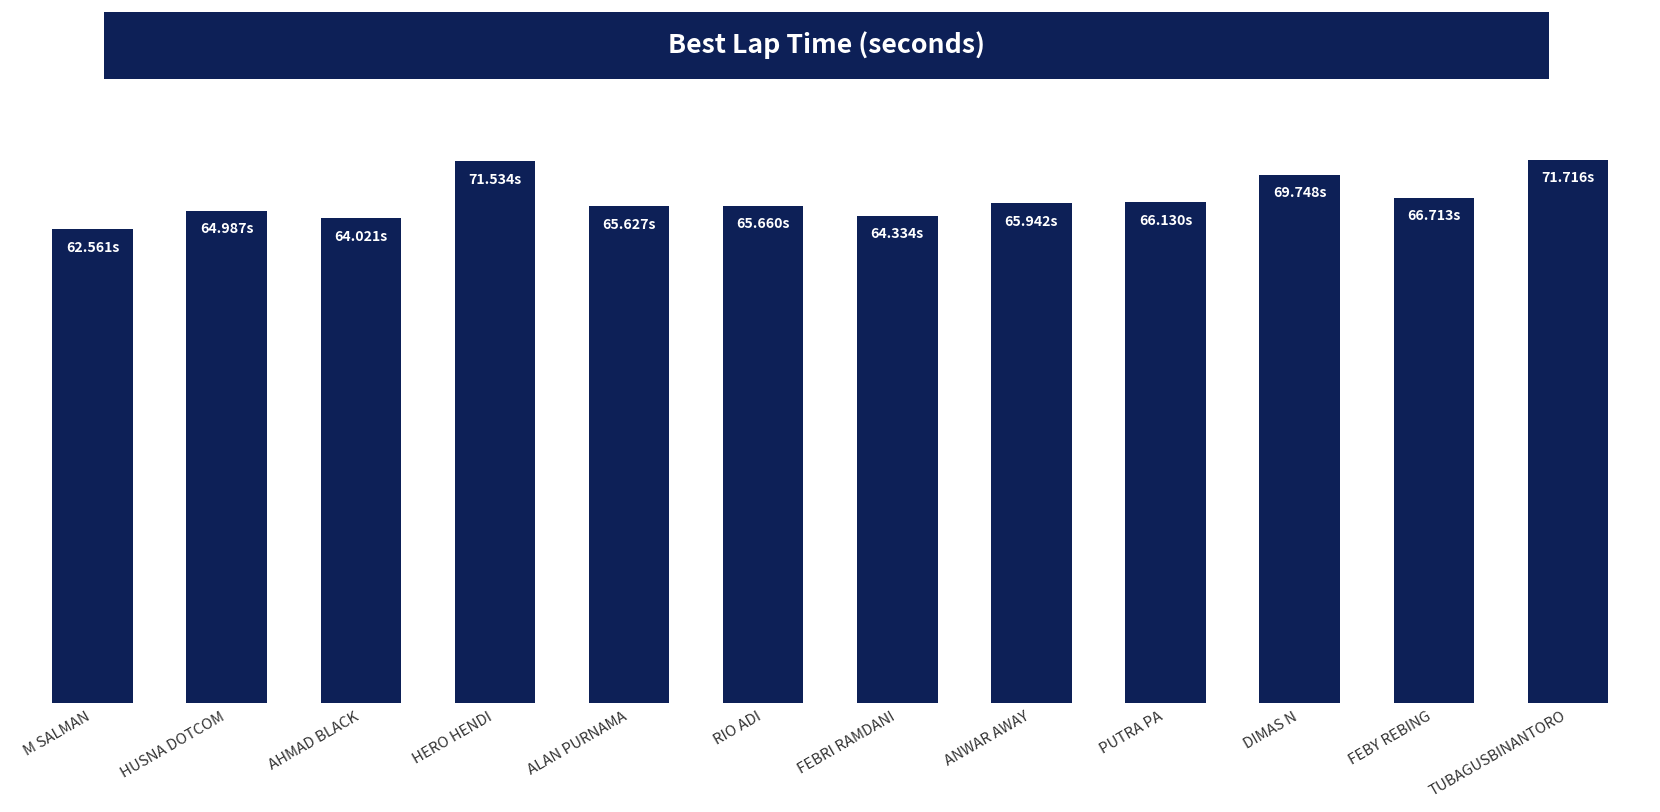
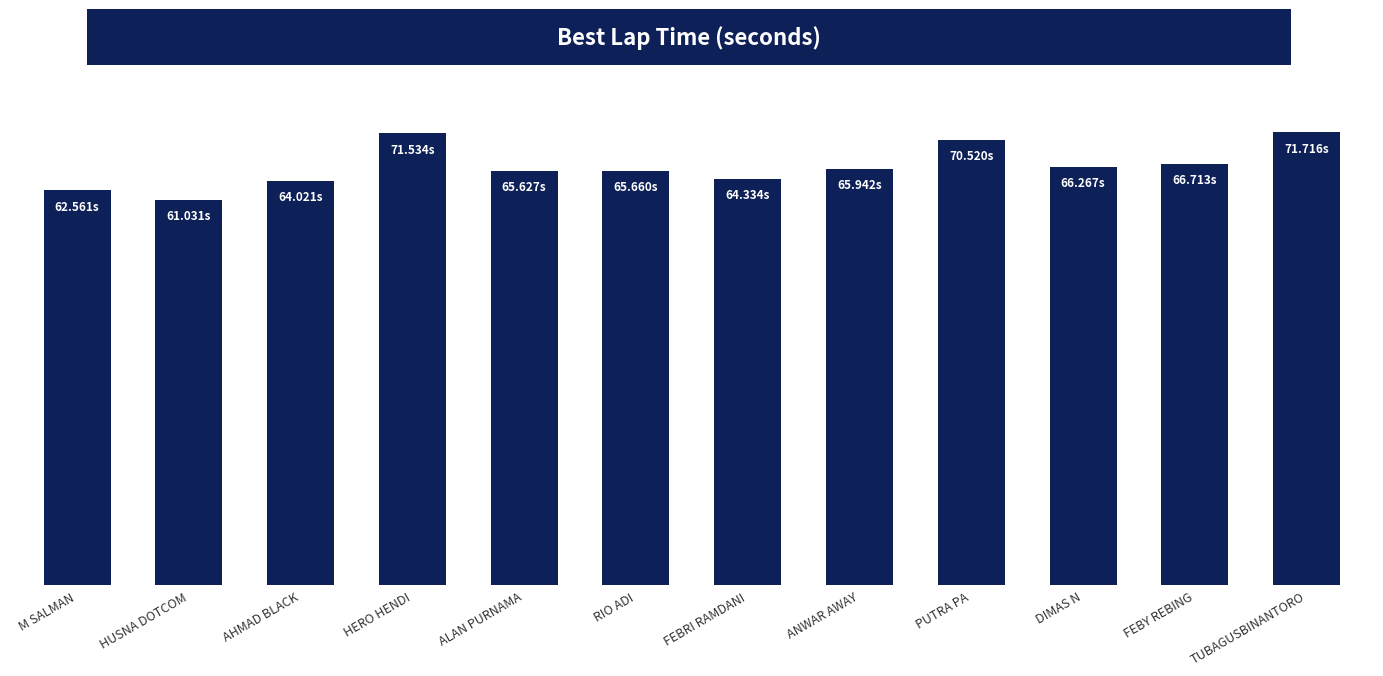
HUSNA DOTCOM: 64.987s -> 61.031s
PUTRA PA: 66.130s -> 70.520s
DIMAS N: 69.748s -> 66.267s
